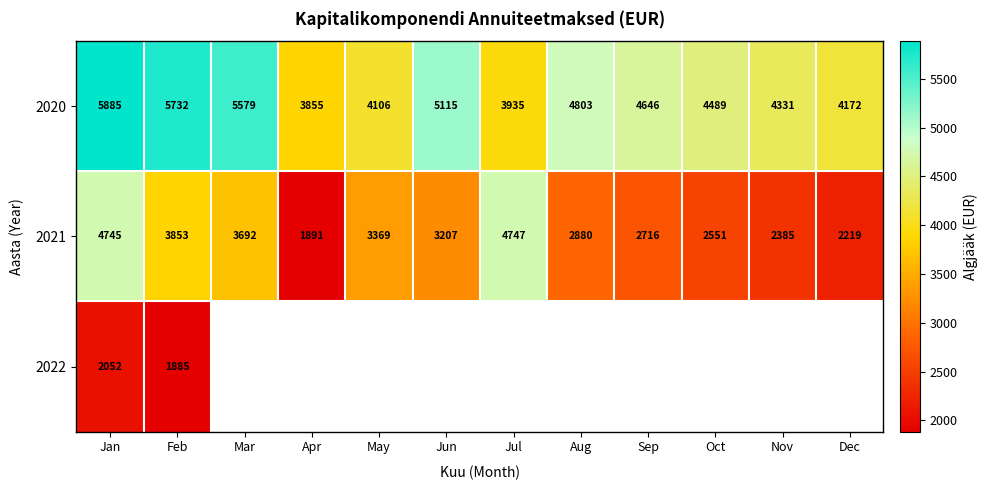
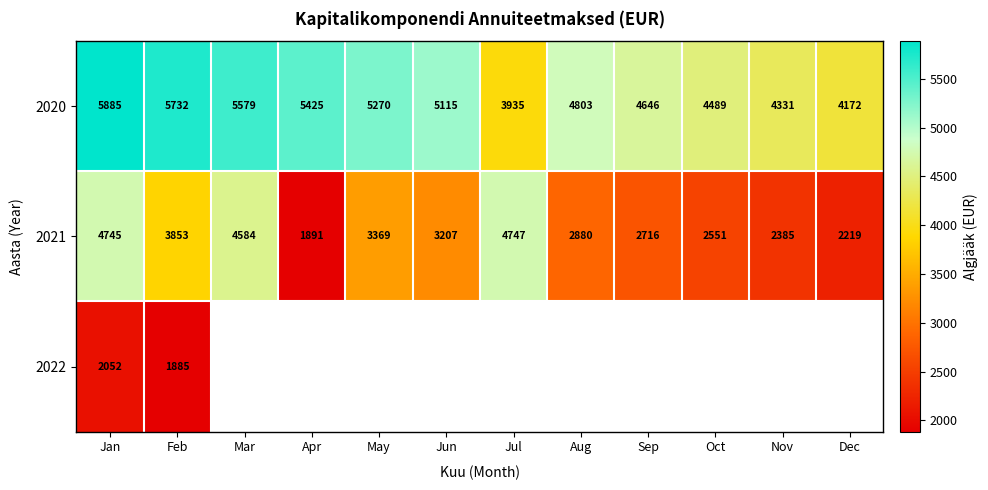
2020, Apr: 3855 -> 5425
2020, May: 4106 -> 5270
2021, Mar: 3692 -> 4584
